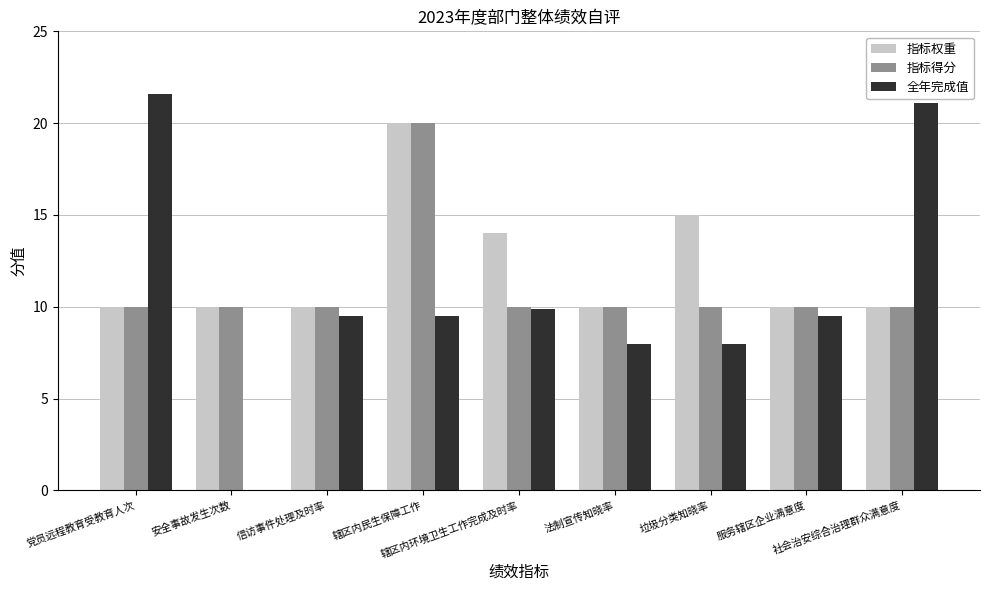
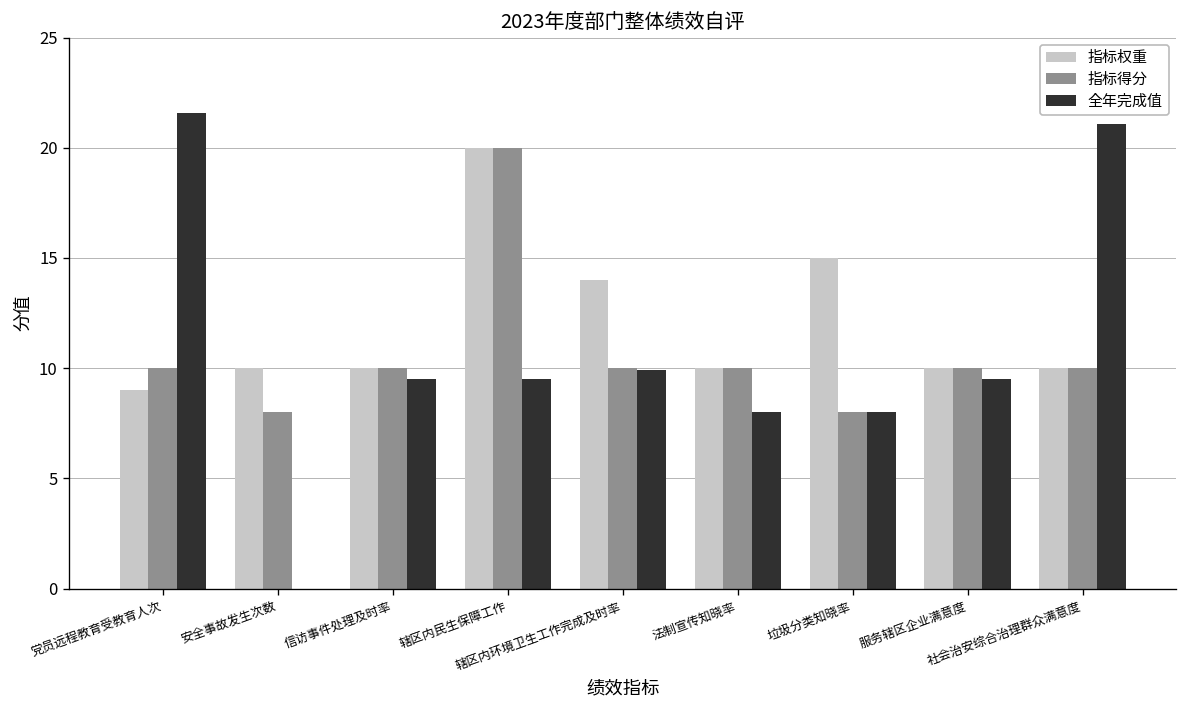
指标权重, 党员远程教育受教育人次: 10 -> 9
指标得分, 安全事故发生次数: 10 -> 8
指标得分, 垃圾分类知晓率: 10 -> 8
